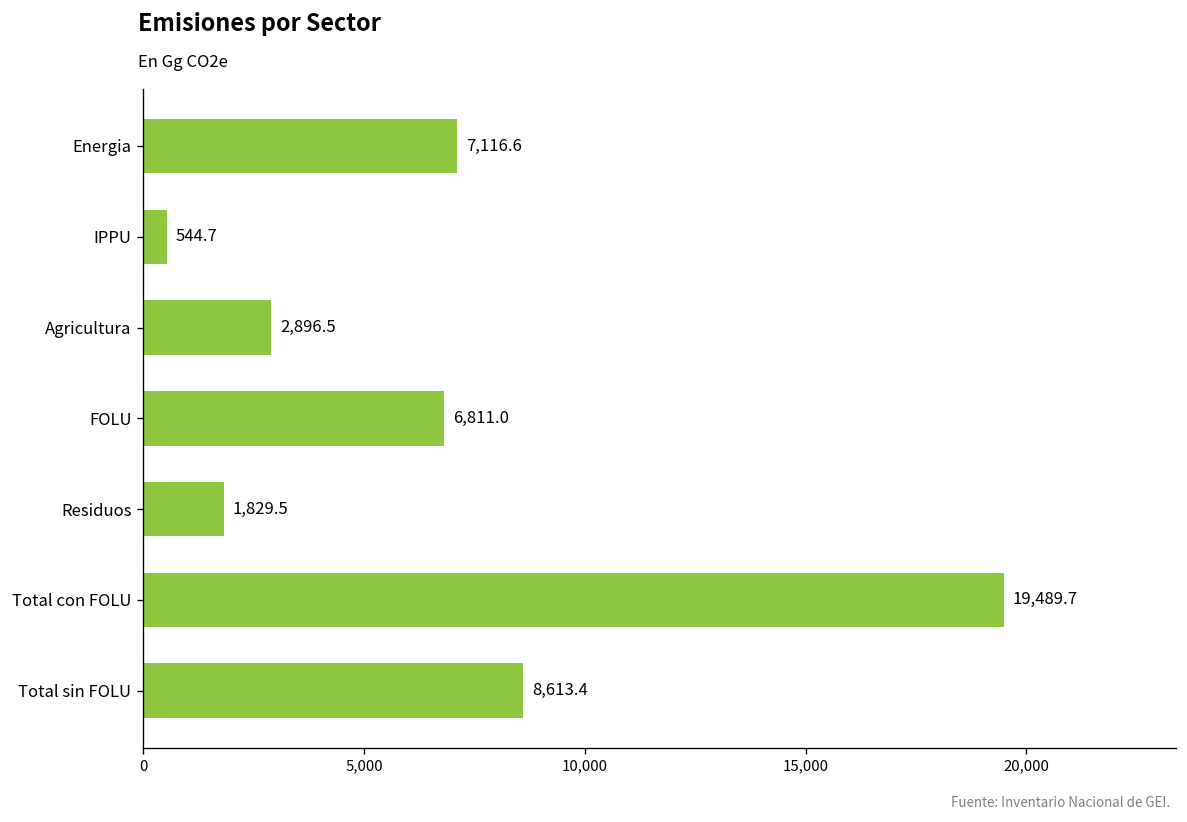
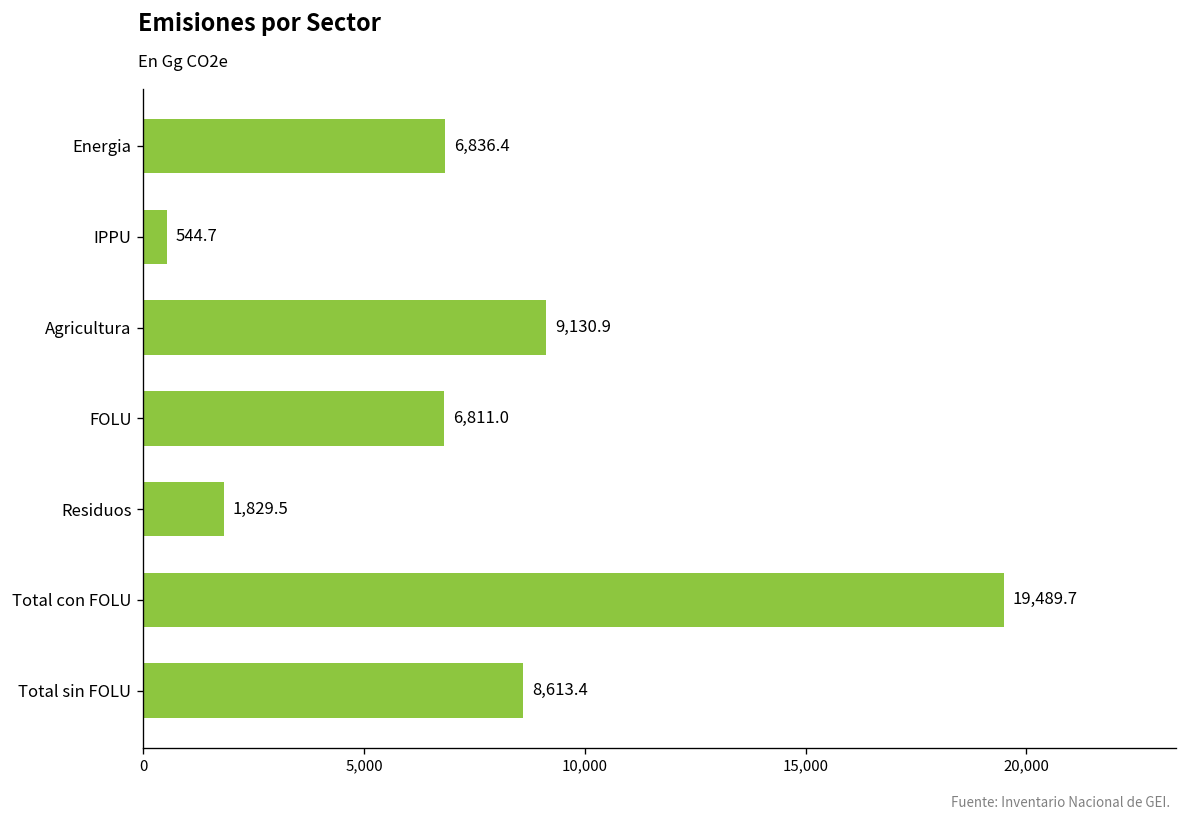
Energia: 7,116.6 -> 6,836.4
Agricultura: 2,896.5 -> 9,130.9
